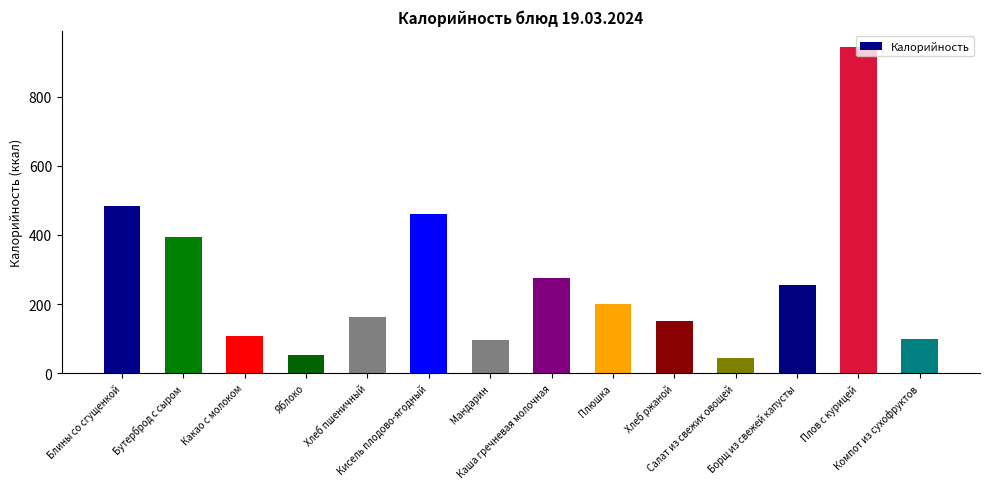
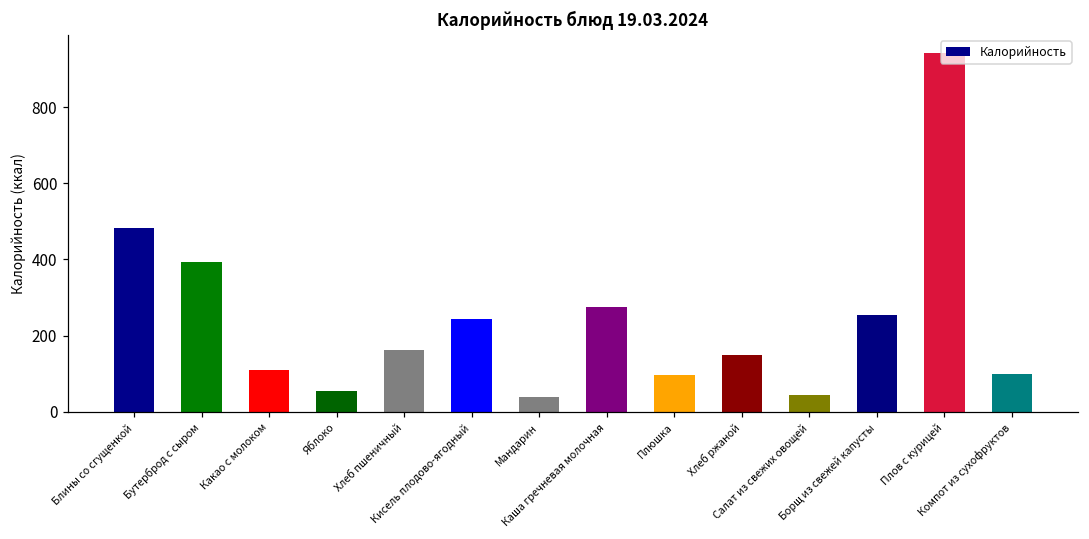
Кисель плодово-ягодный: 460 -> 240
Мандарин: 100 -> 40
Плюшка: 200 -> 100
